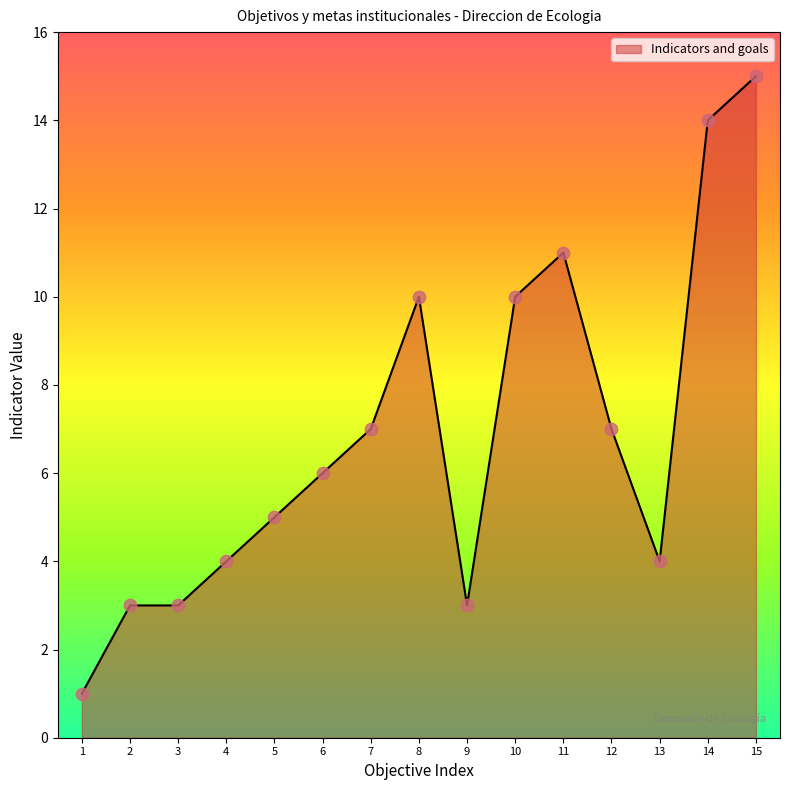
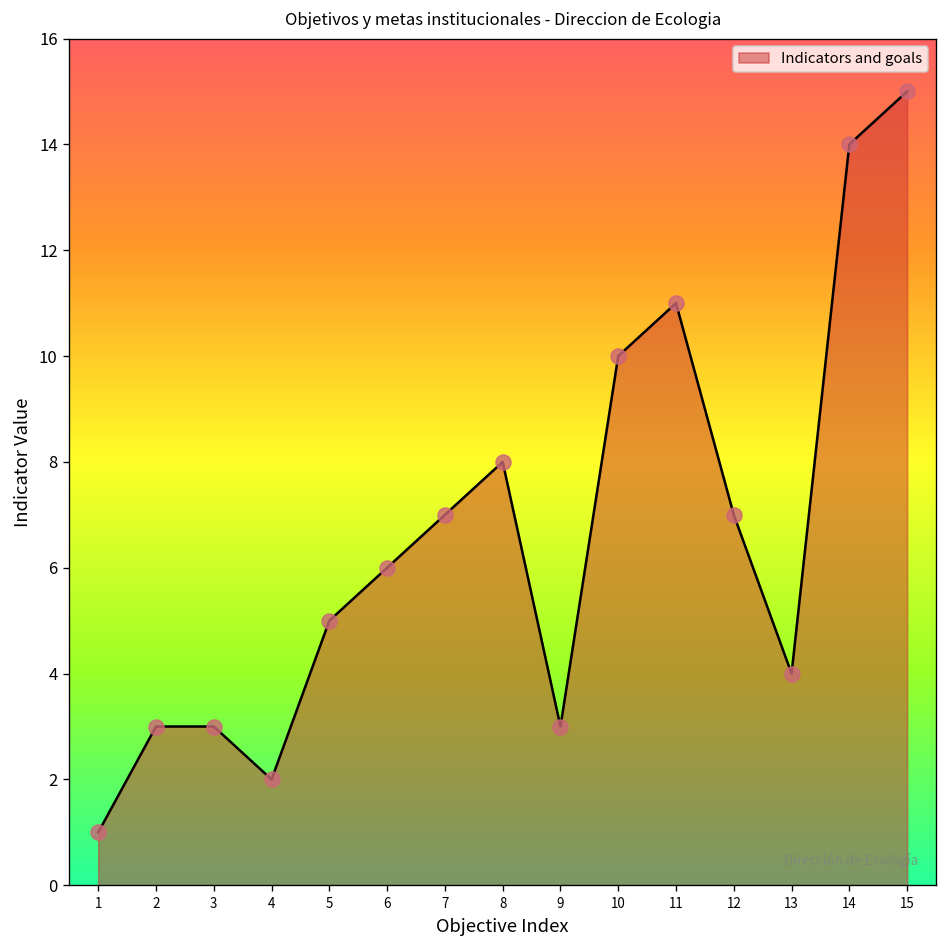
4: 4 -> 2
8: 10 -> 8
